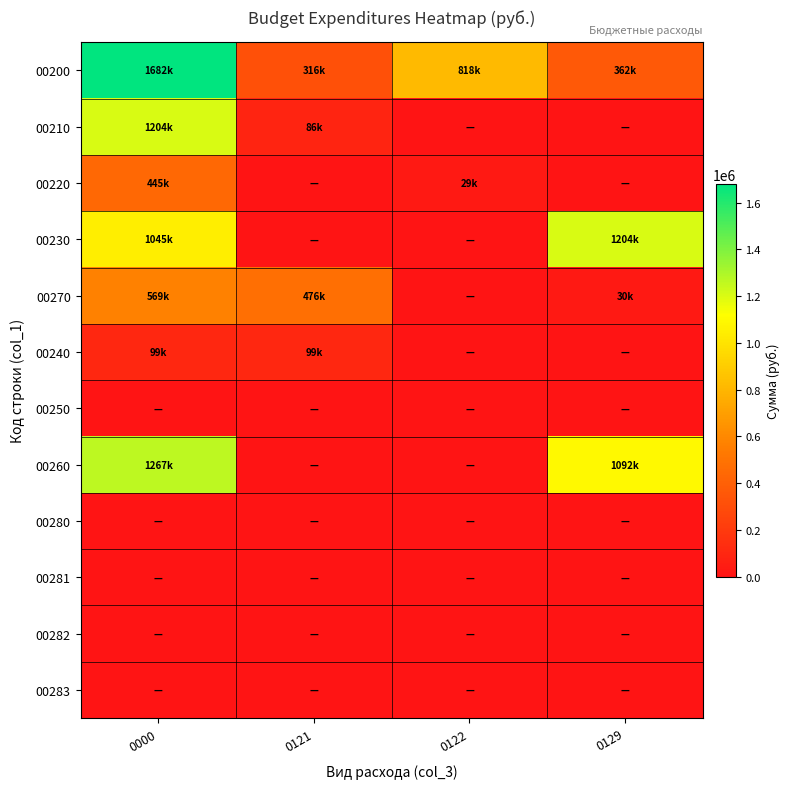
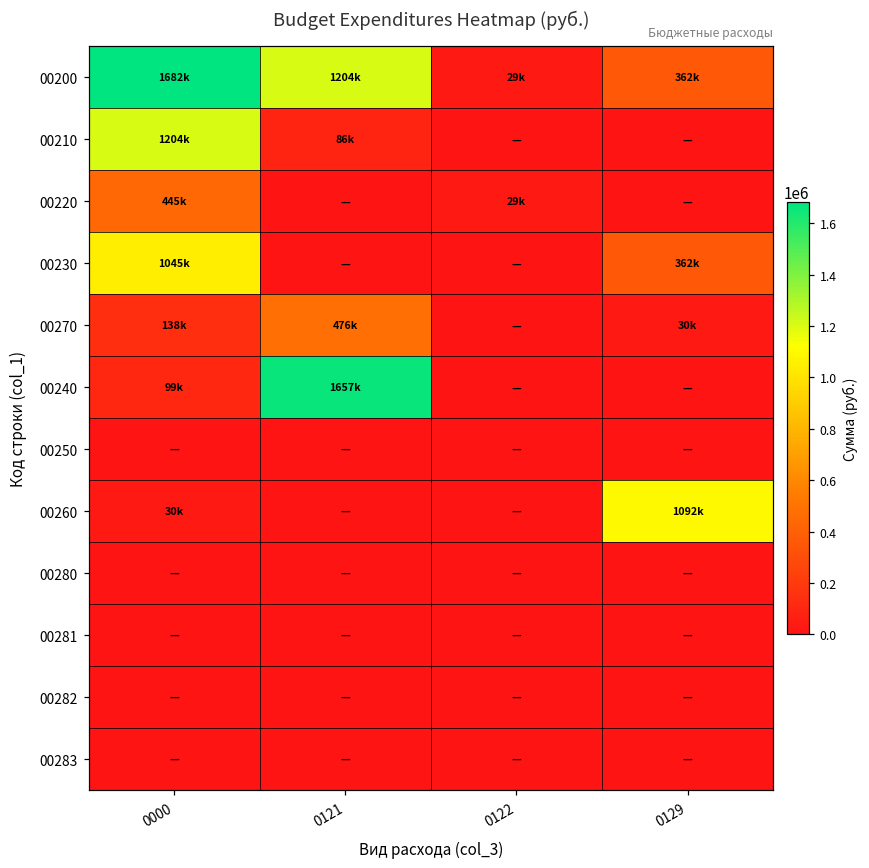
00200, 0121: 316k -> 1204k
00200, 0122: 818k -> 29k
00230, 0129: 1204k -> 362k
00270, 0000: 569k -> 138k
00240, 0121: 99k -> 1657k
00260, 0000: 1267k -> 30k
